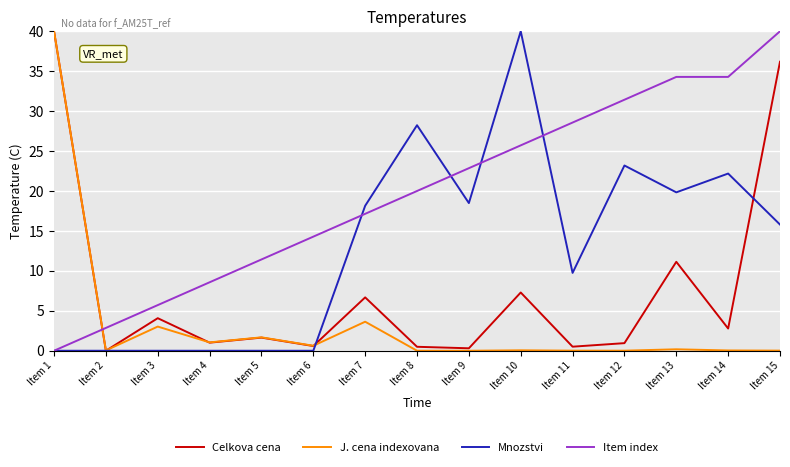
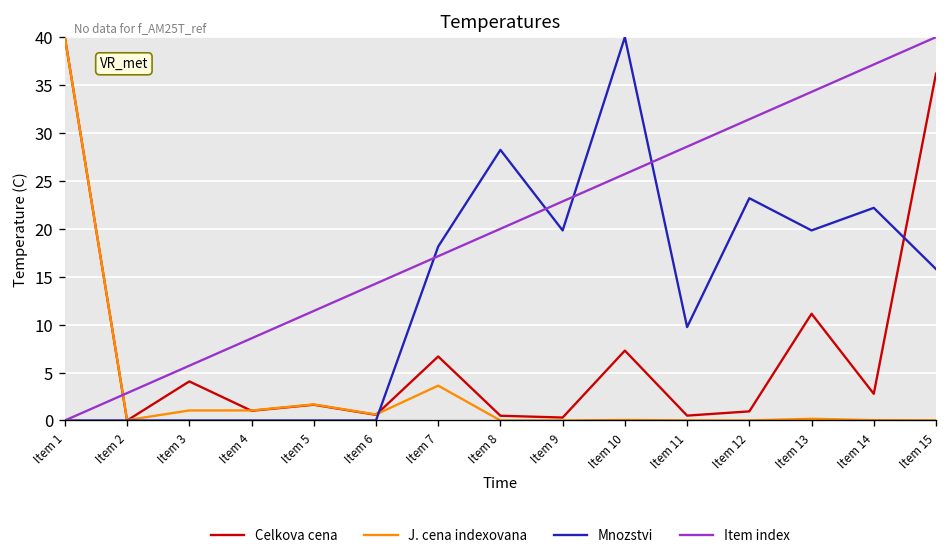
J. cena indexovana, Item 3: 3 -> 1
Mnozstvi, Item 9: 18 -> 20
Item index, Item 14: 34 -> 37
